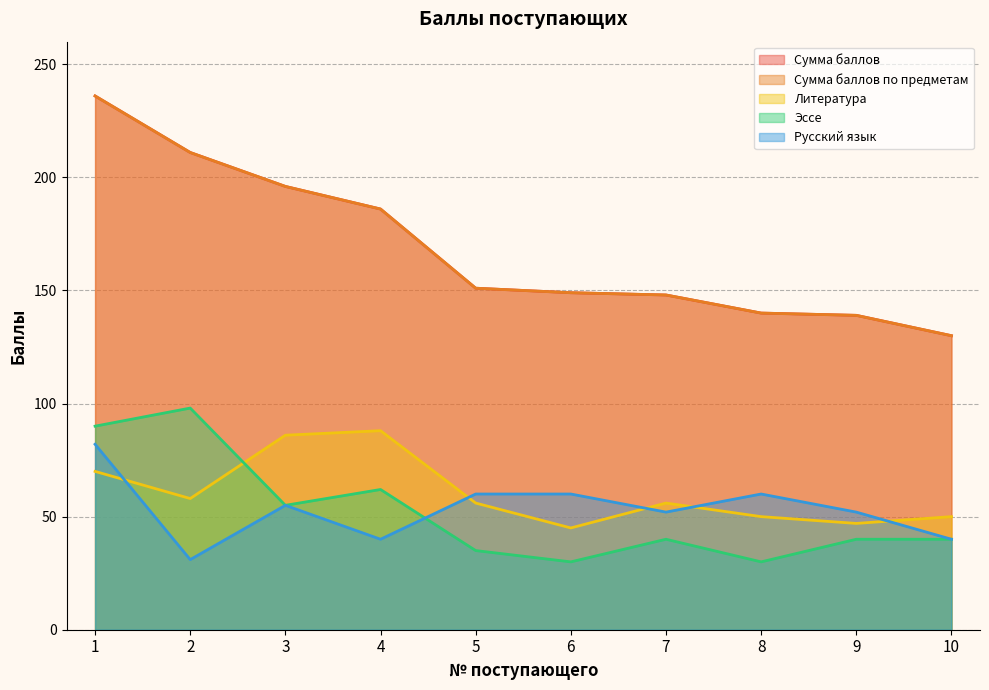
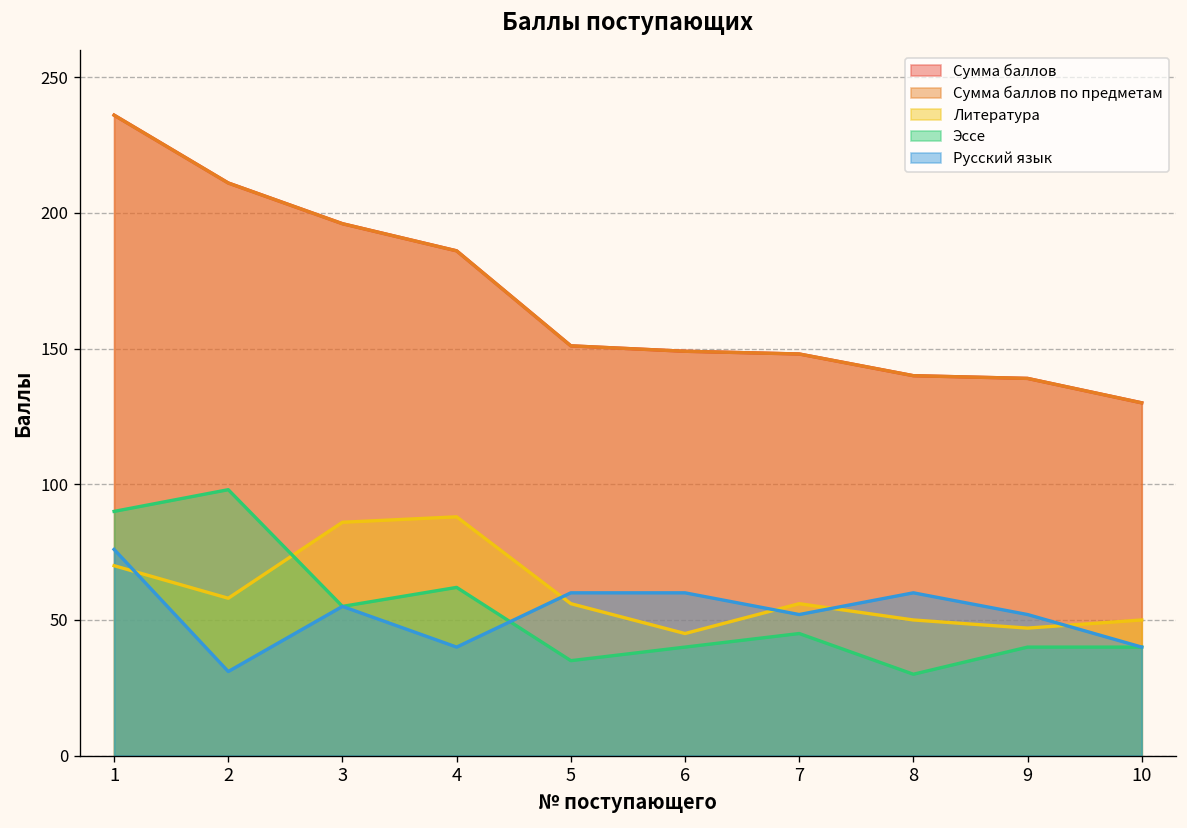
Русский язык, 1: 82 -> 76
Эссе, 6: 30 -> 40
Эссе, 7: 40 -> 45
